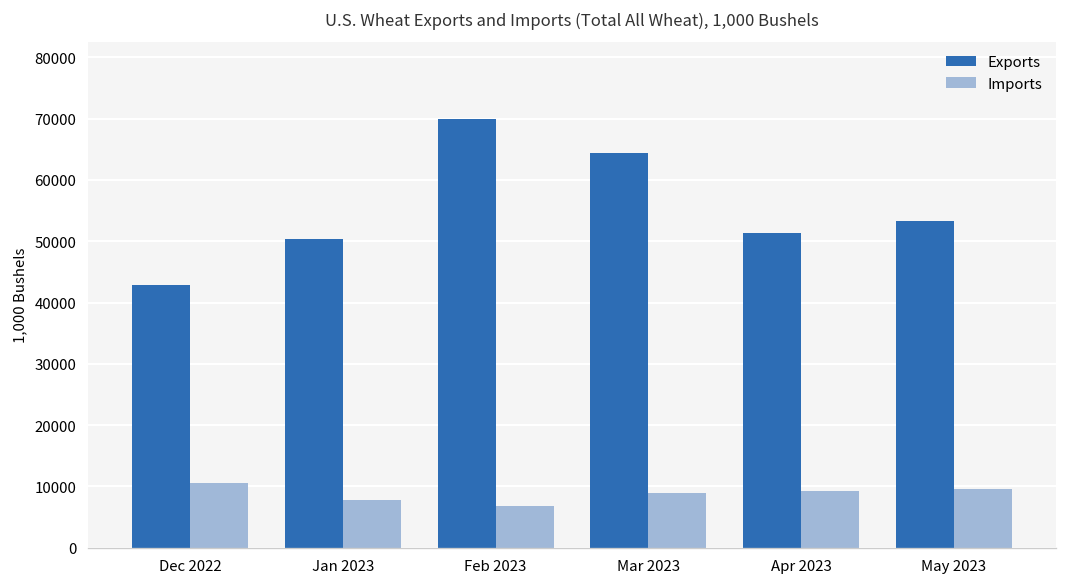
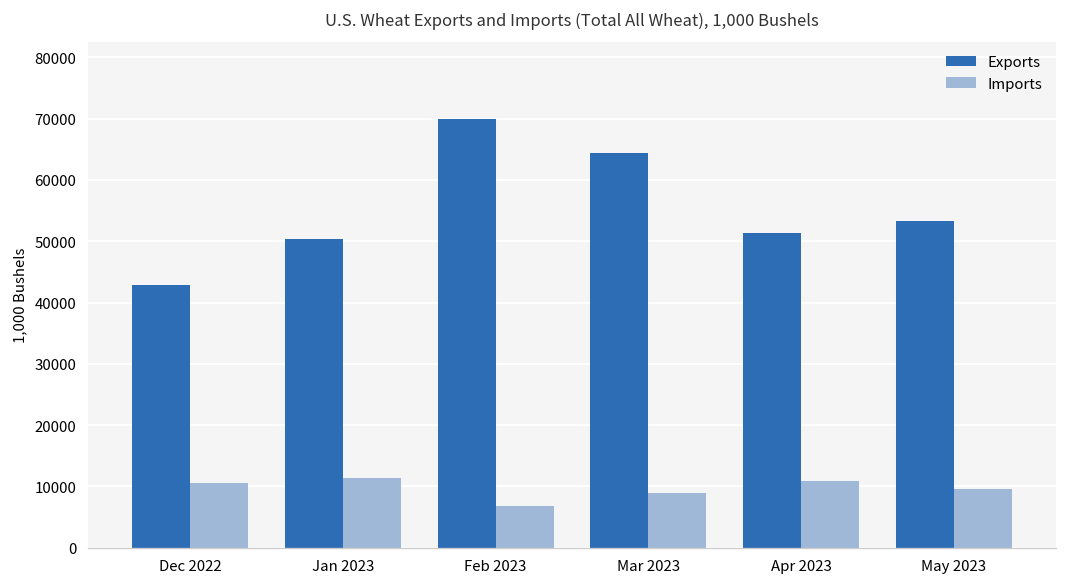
Imports, Jan 2023: 8000 -> 11000
Imports, Apr 2023: 9000 -> 11000
